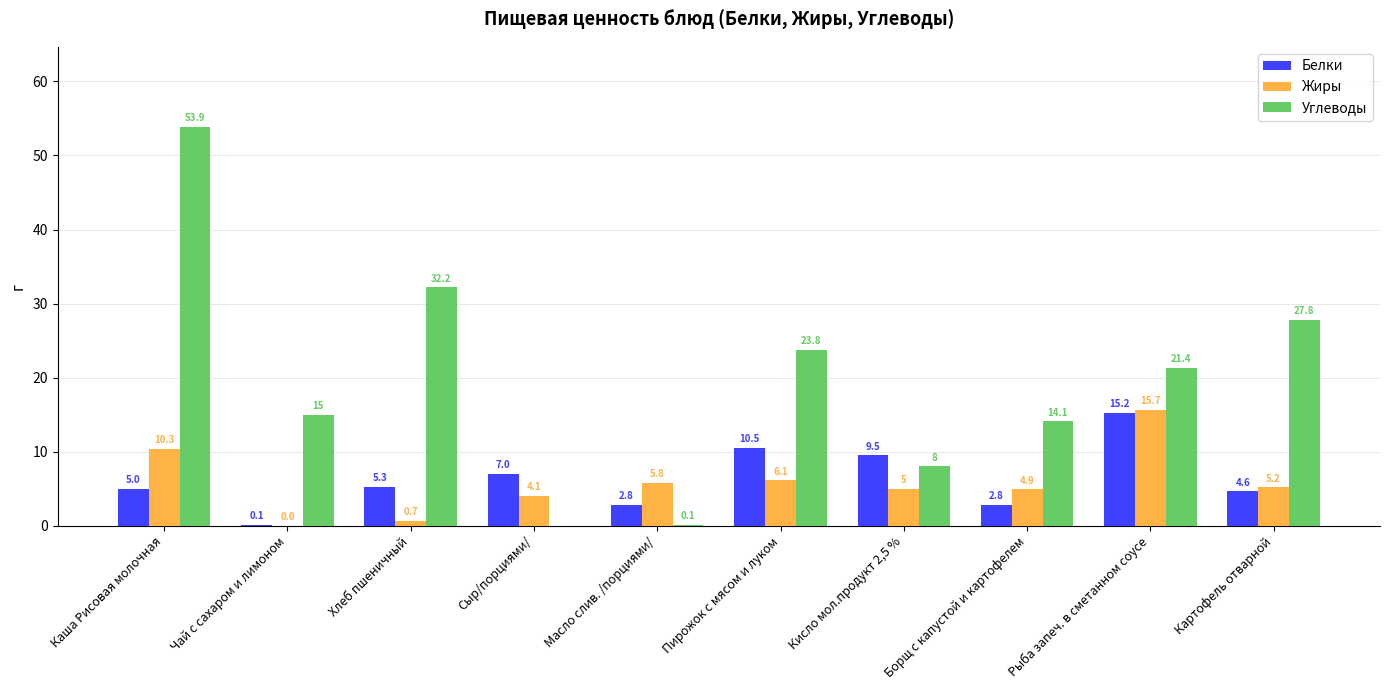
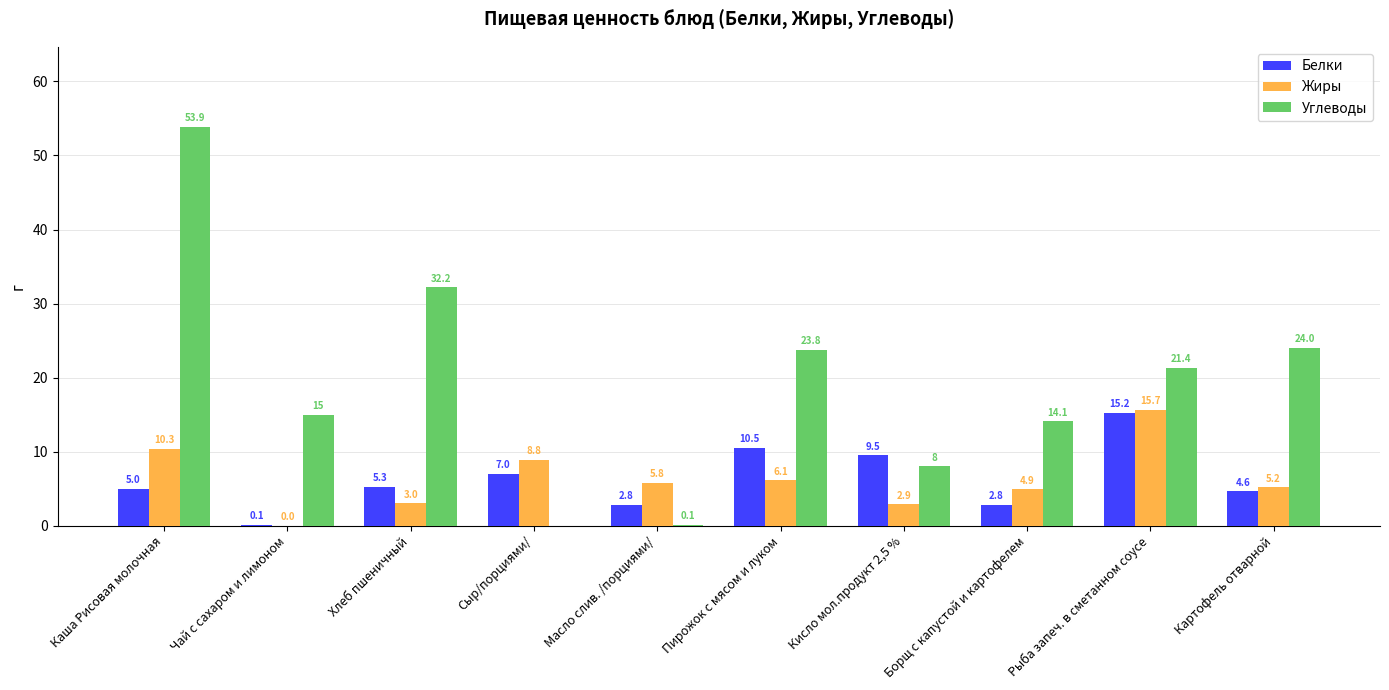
Жиры, Хлеб пшеничный: 0.7 -> 3.0
Жиры, Сыр/порциями/: 4.1 -> 8.8
Жиры, Кисло мол.продукт 2,5 %: 5 -> 2.9
Углеводы, Картофель отварной: 27.8 -> 24.0
